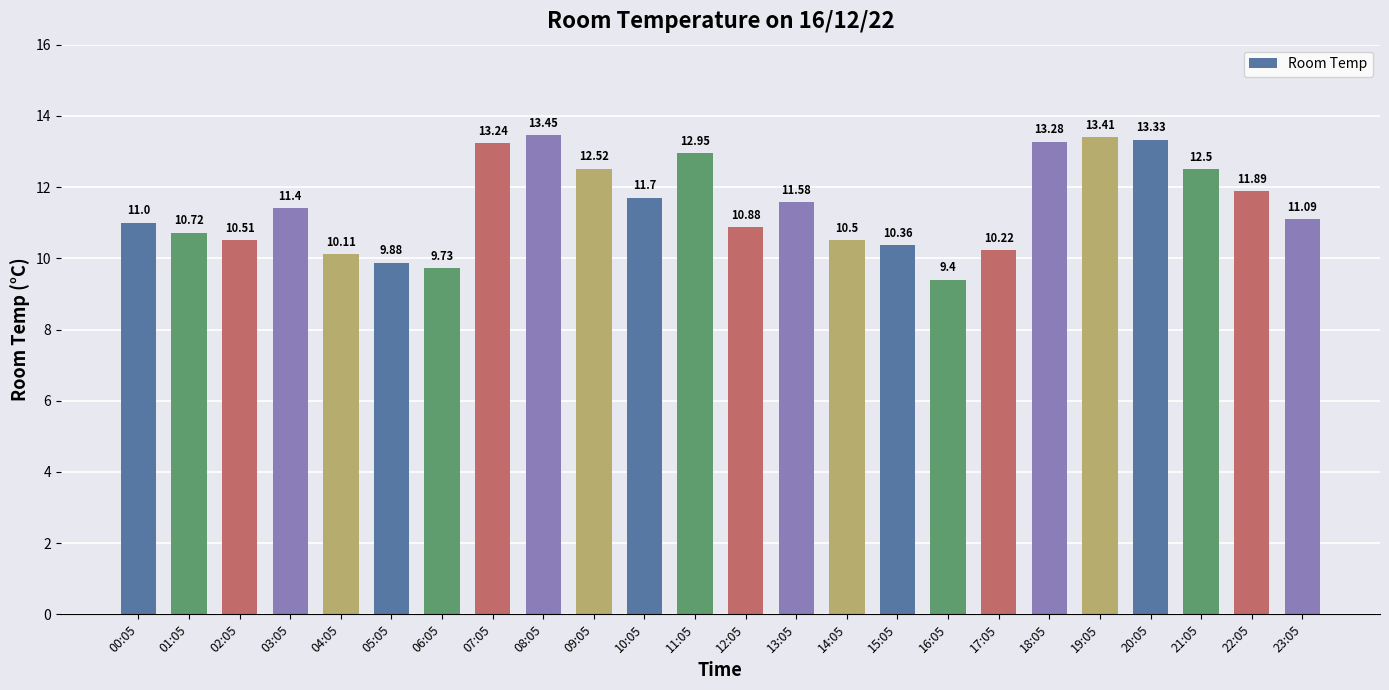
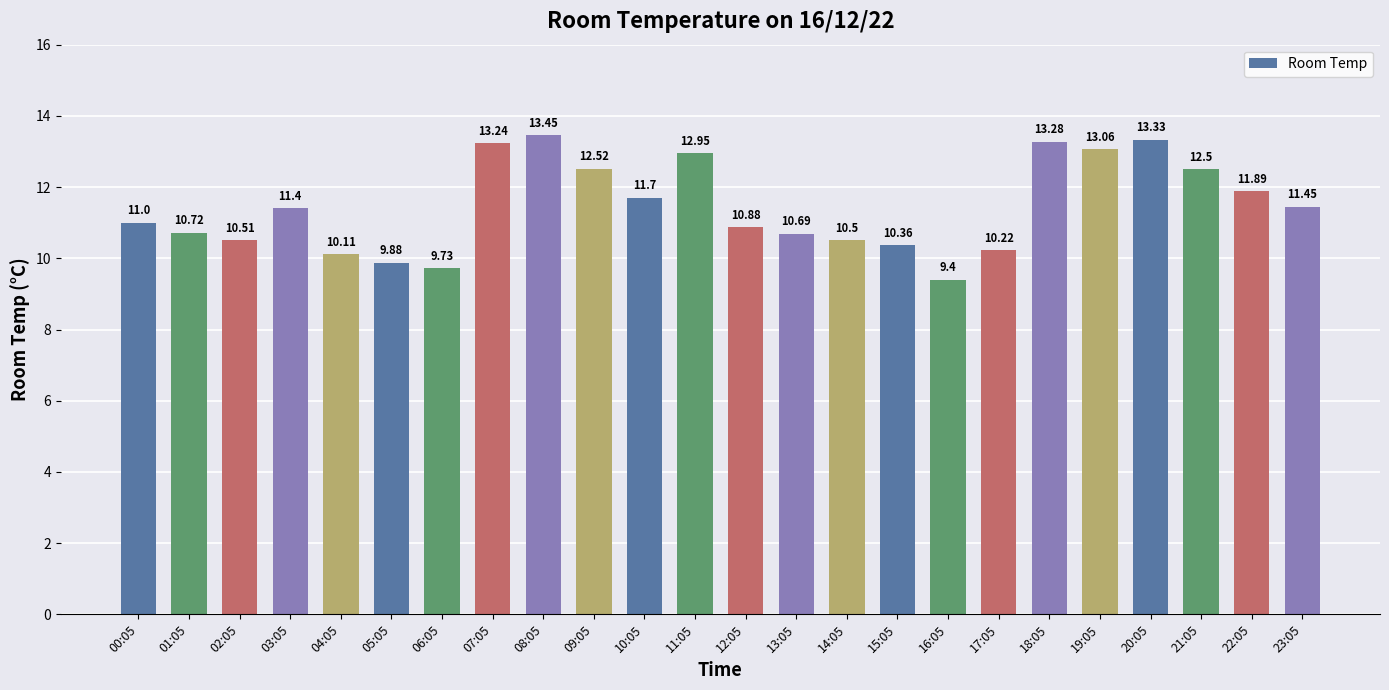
13:05: 11.58 -> 10.69
19:05: 13.41 -> 13.06
23:05: 11.09 -> 11.45
